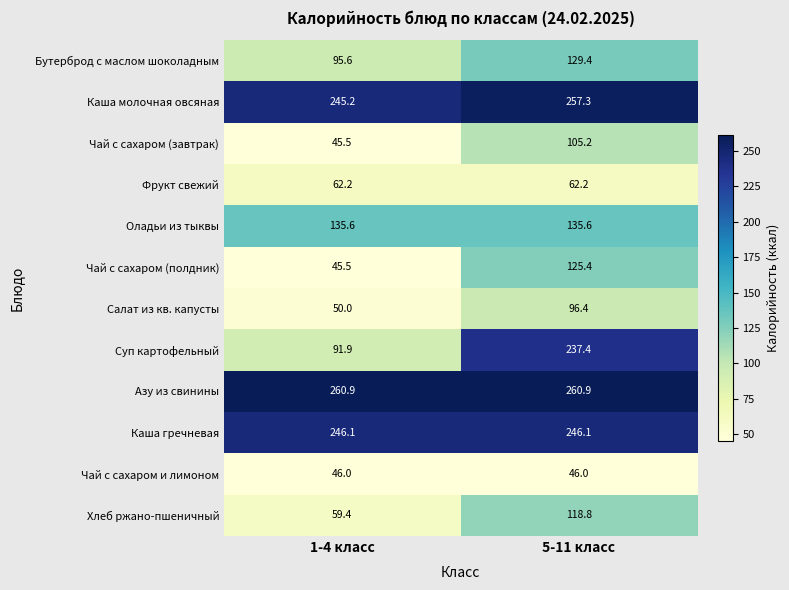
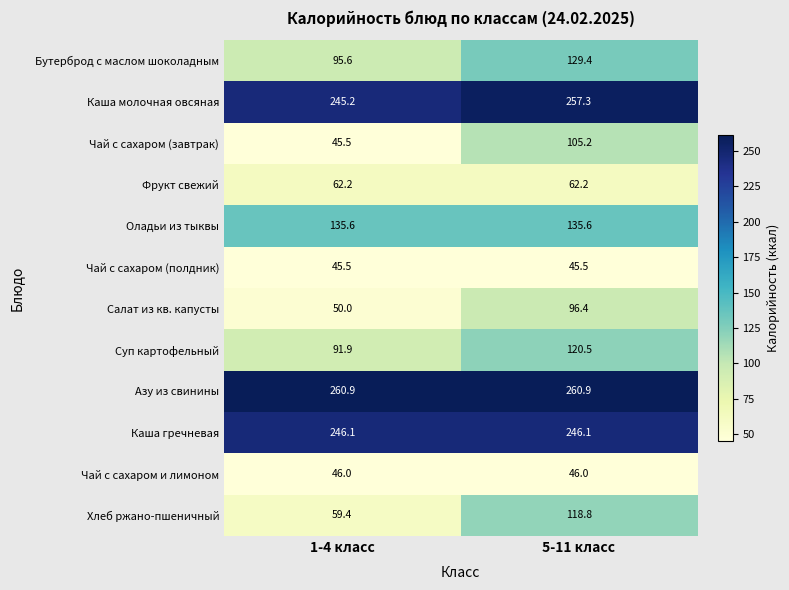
Чай с сахаром (полдник), 5-11 класс: 125.4 -> 45.5
Суп картофельный, 5-11 класс: 237.4 -> 120.5
